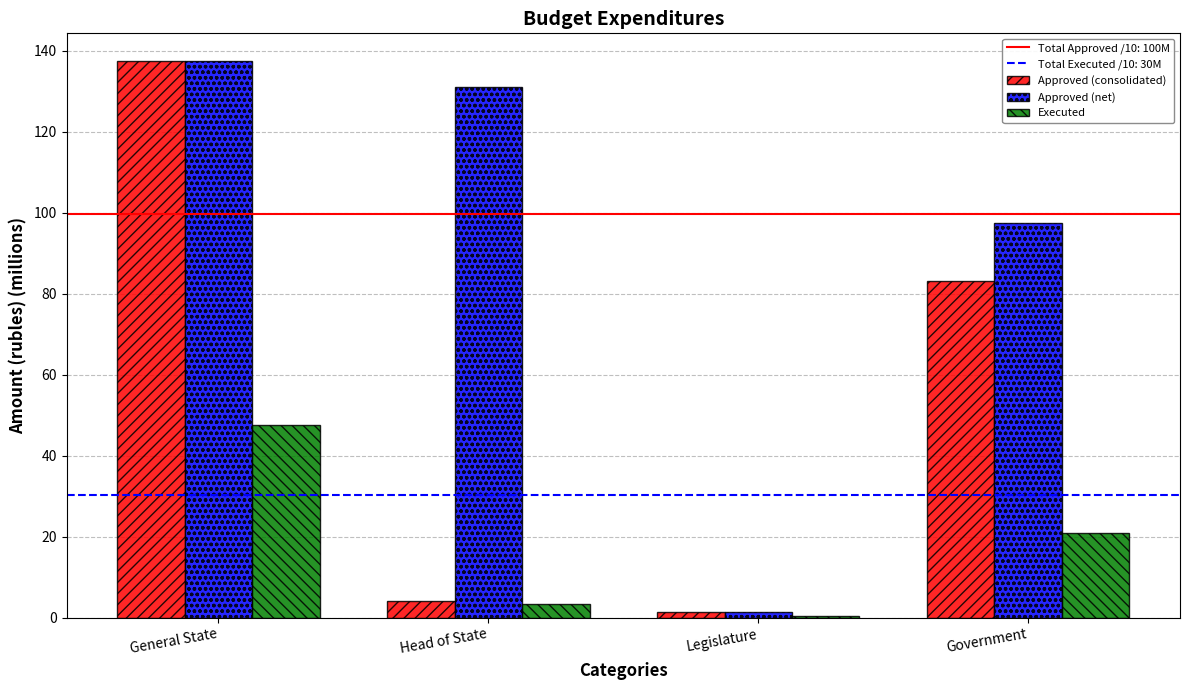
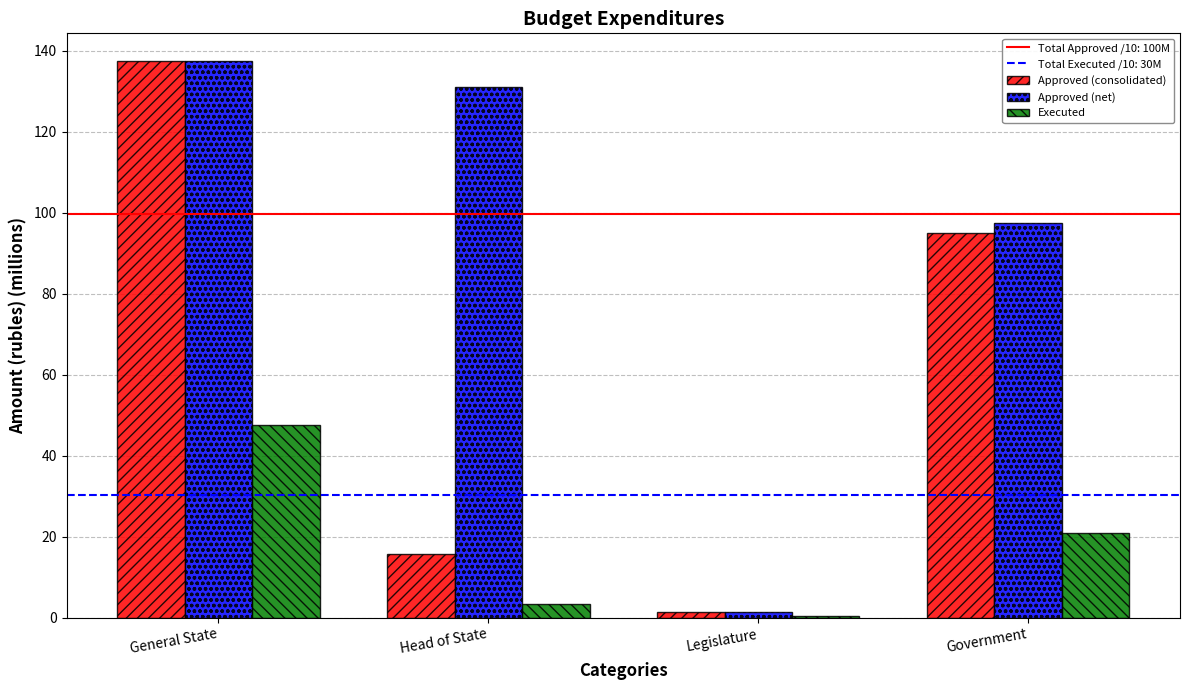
Approved (consolidated), Head of State: 4 -> 16
Approved (consolidated), Government: 83 -> 95
